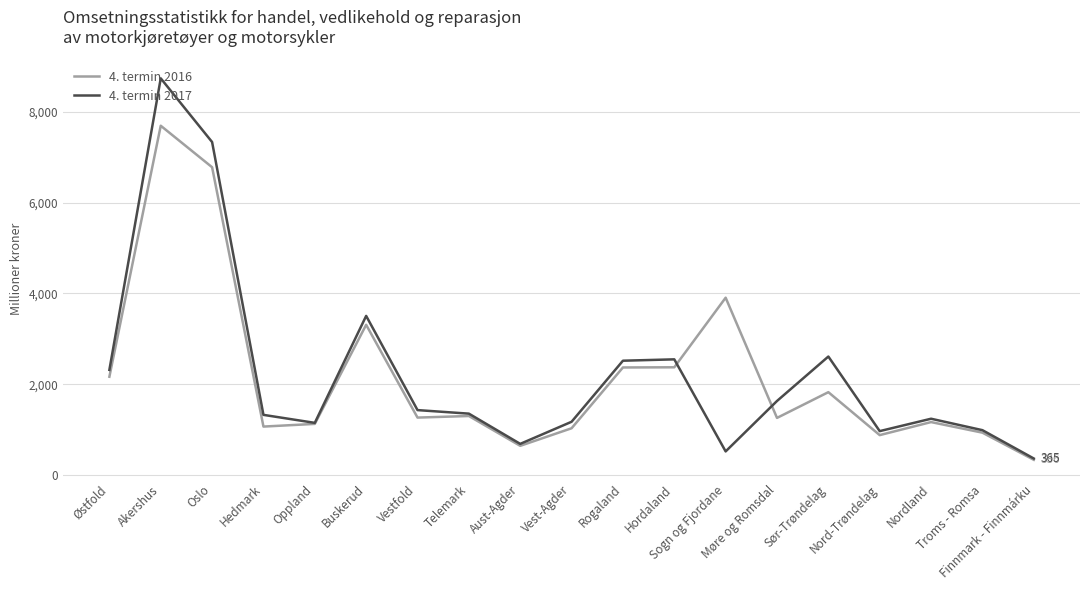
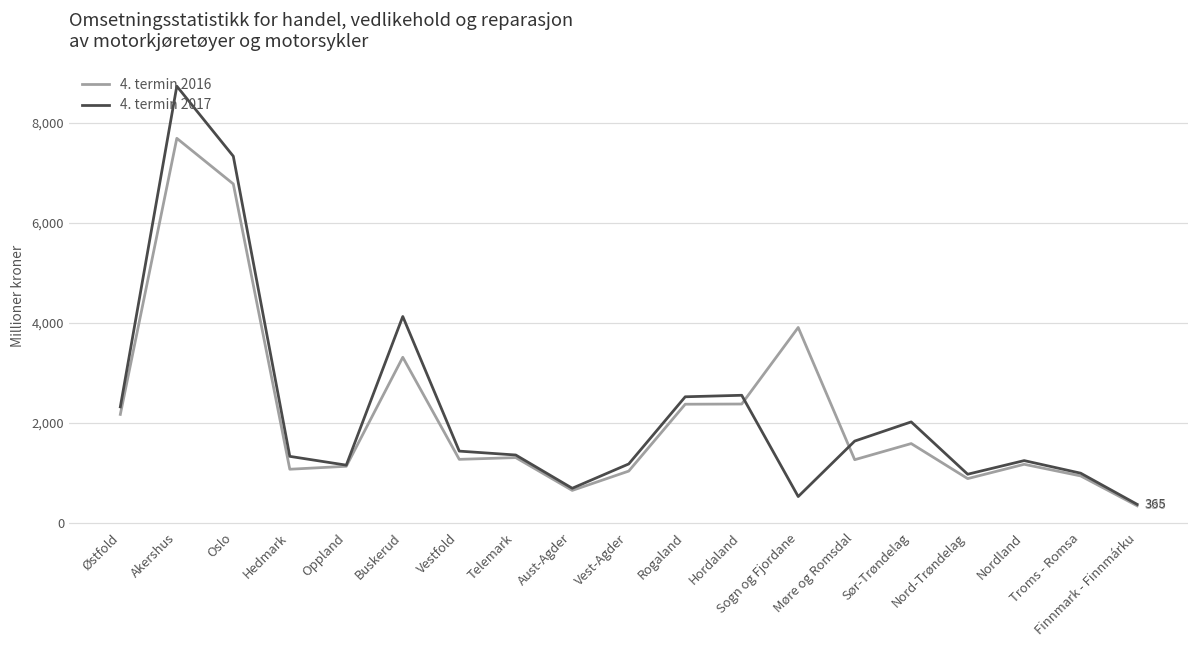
4. termin 2017, Buskerud: 3,500 -> 4,100
4. termin 2016, Sør-Trøndelag: 1,800 -> 1,600
4. termin 2017, Sør-Trøndelag: 2,600 -> 2,000
